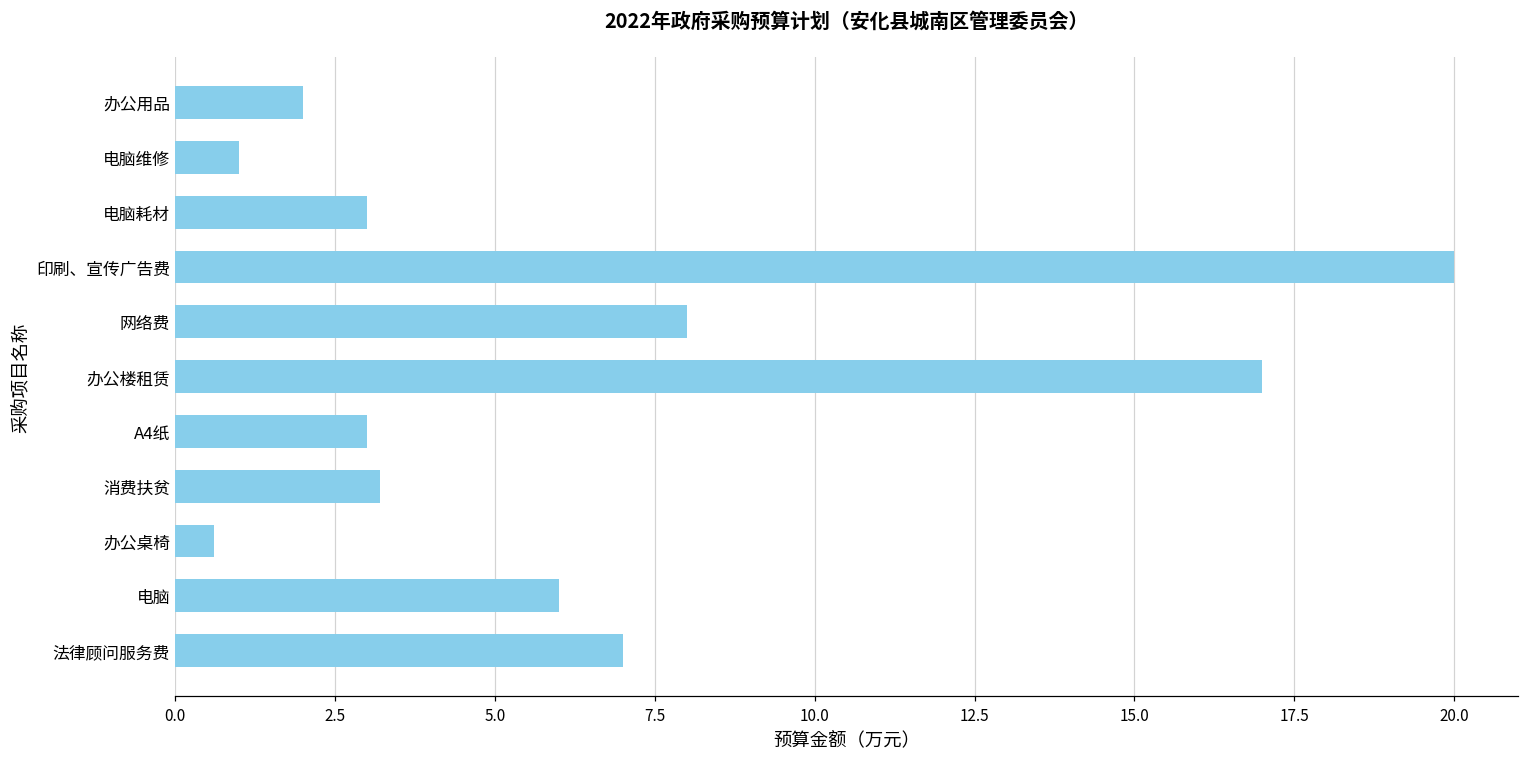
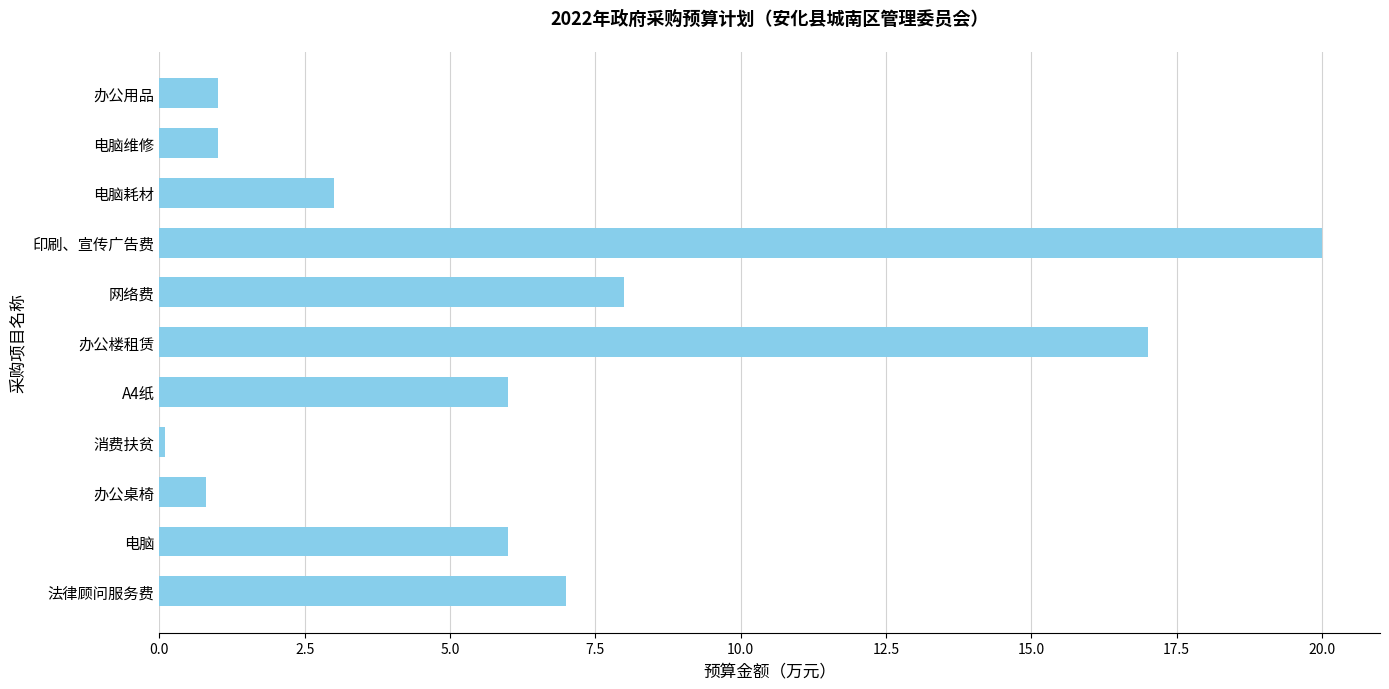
办公用品: 2 -> 1
A4纸: 3 -> 6
消费扶贫: 3.2 -> 0.1
办公桌椅: 0.6 -> 0.8
